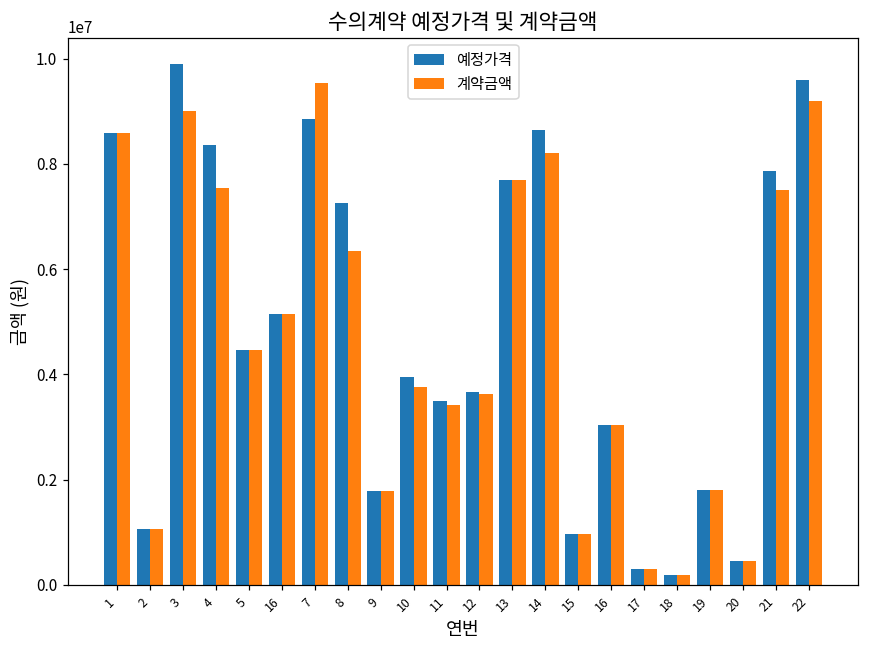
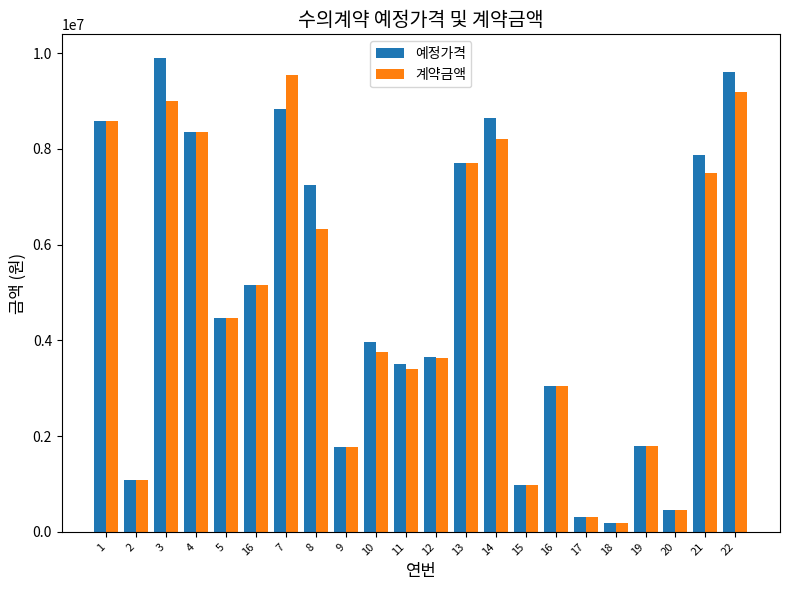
계약금액, 4: 7500000 -> 8400000
